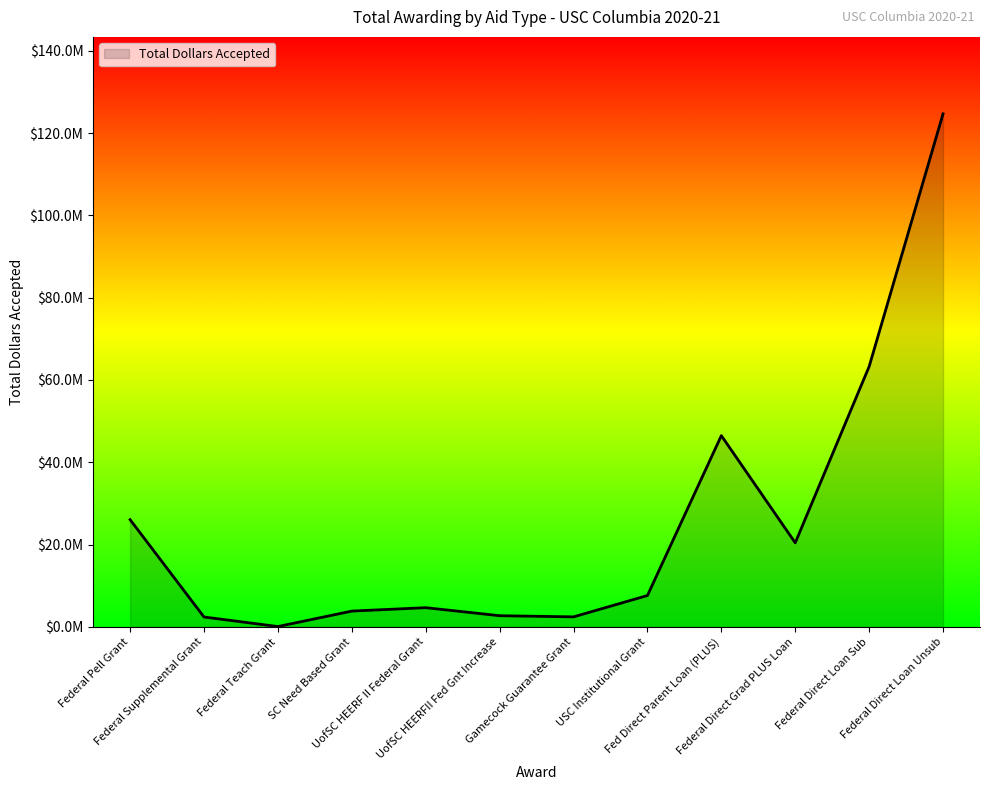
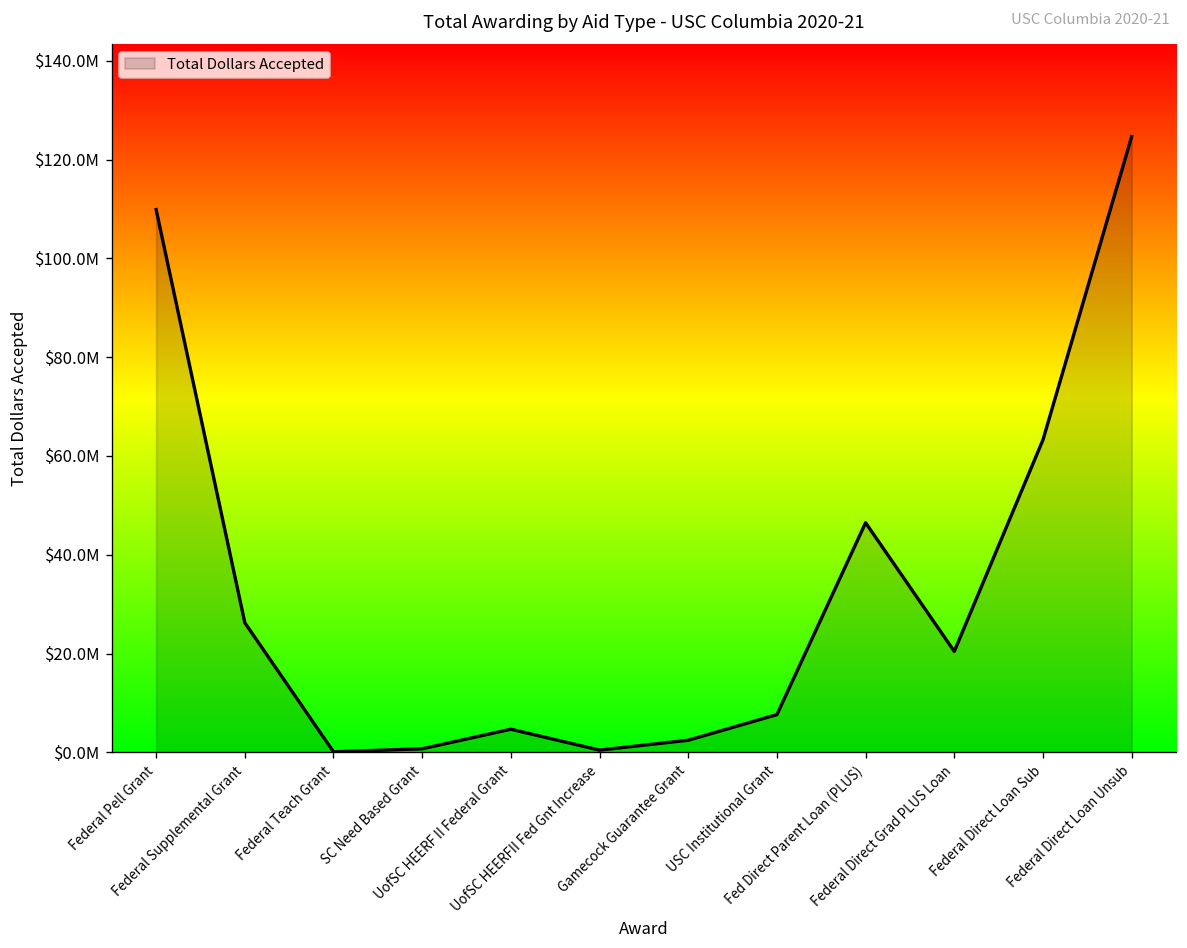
Federal Pell Grant: $26000000 -> $110000000
Federal Supplemental Grant: $2000000 -> $26000000
SC Need Based Grant: $4000000 -> $1000000
UofSC HEERFII Fed Gnt Increase: $3000000 -> $0
